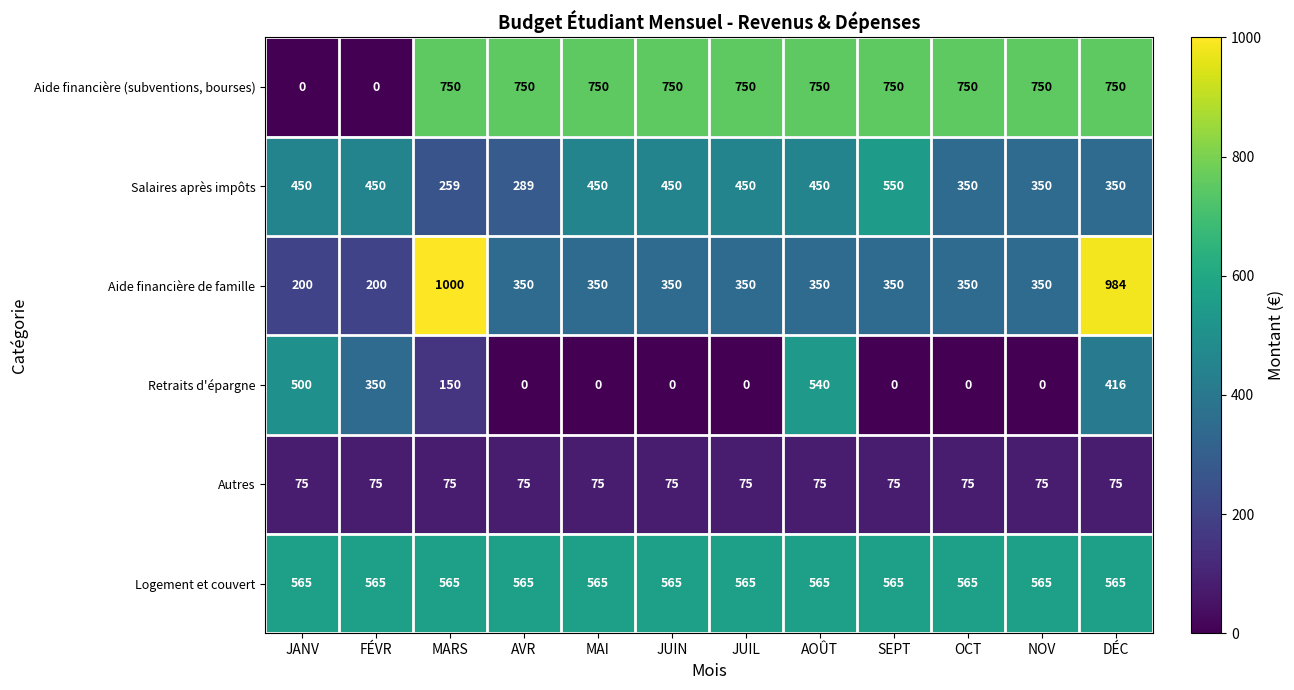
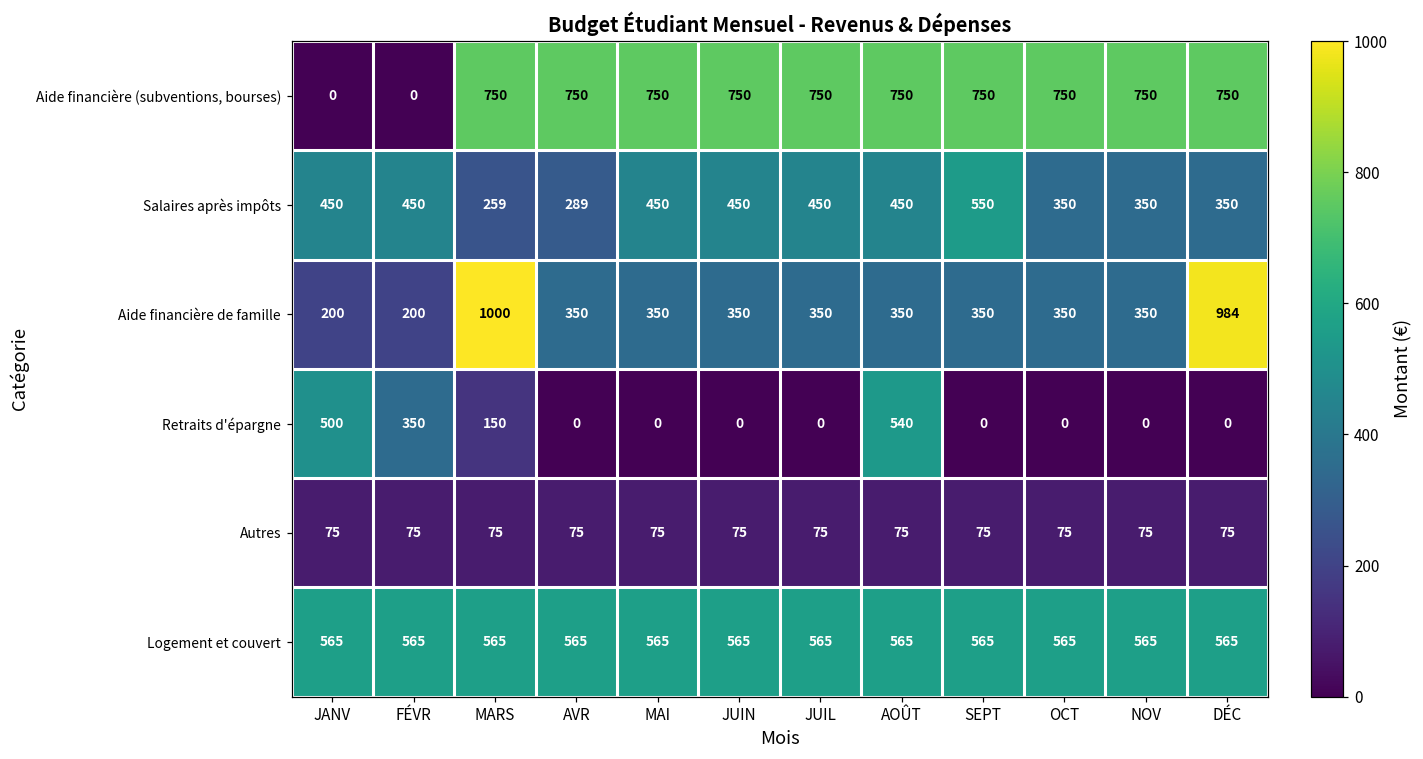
Retraits d'épargne, DÉC: 416 -> 0
